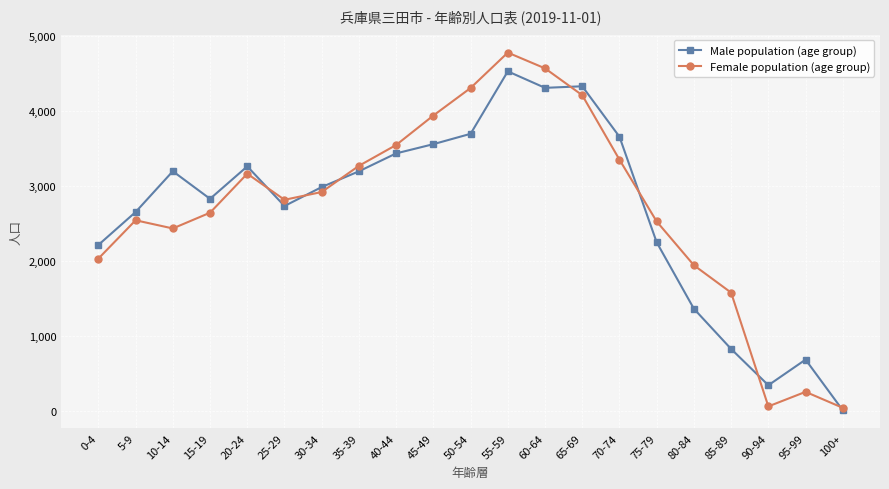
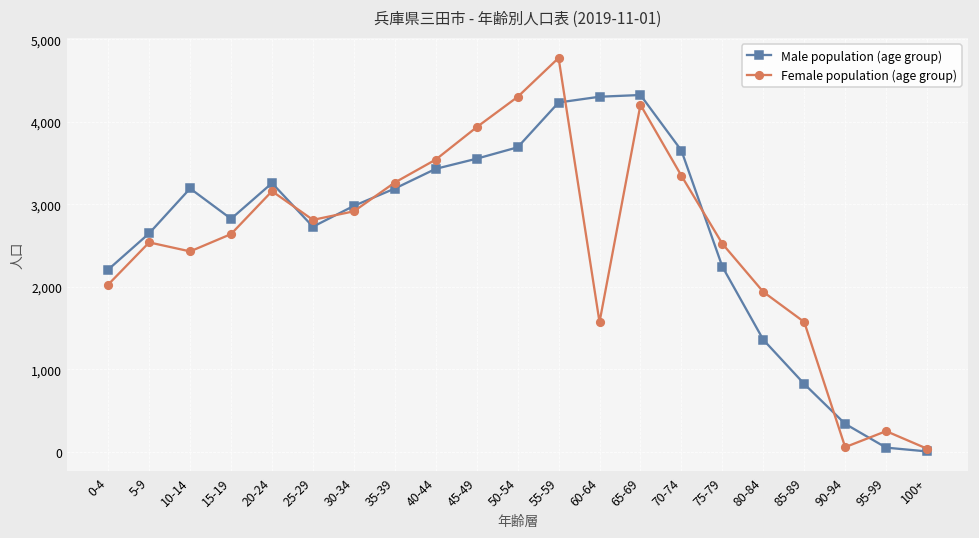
Male population (age group), 55-59: 4,500 -> 4,200
Female population (age group), 60-64: 4,600 -> 1,600
Male population (age group), 95-99: 700 -> 100
